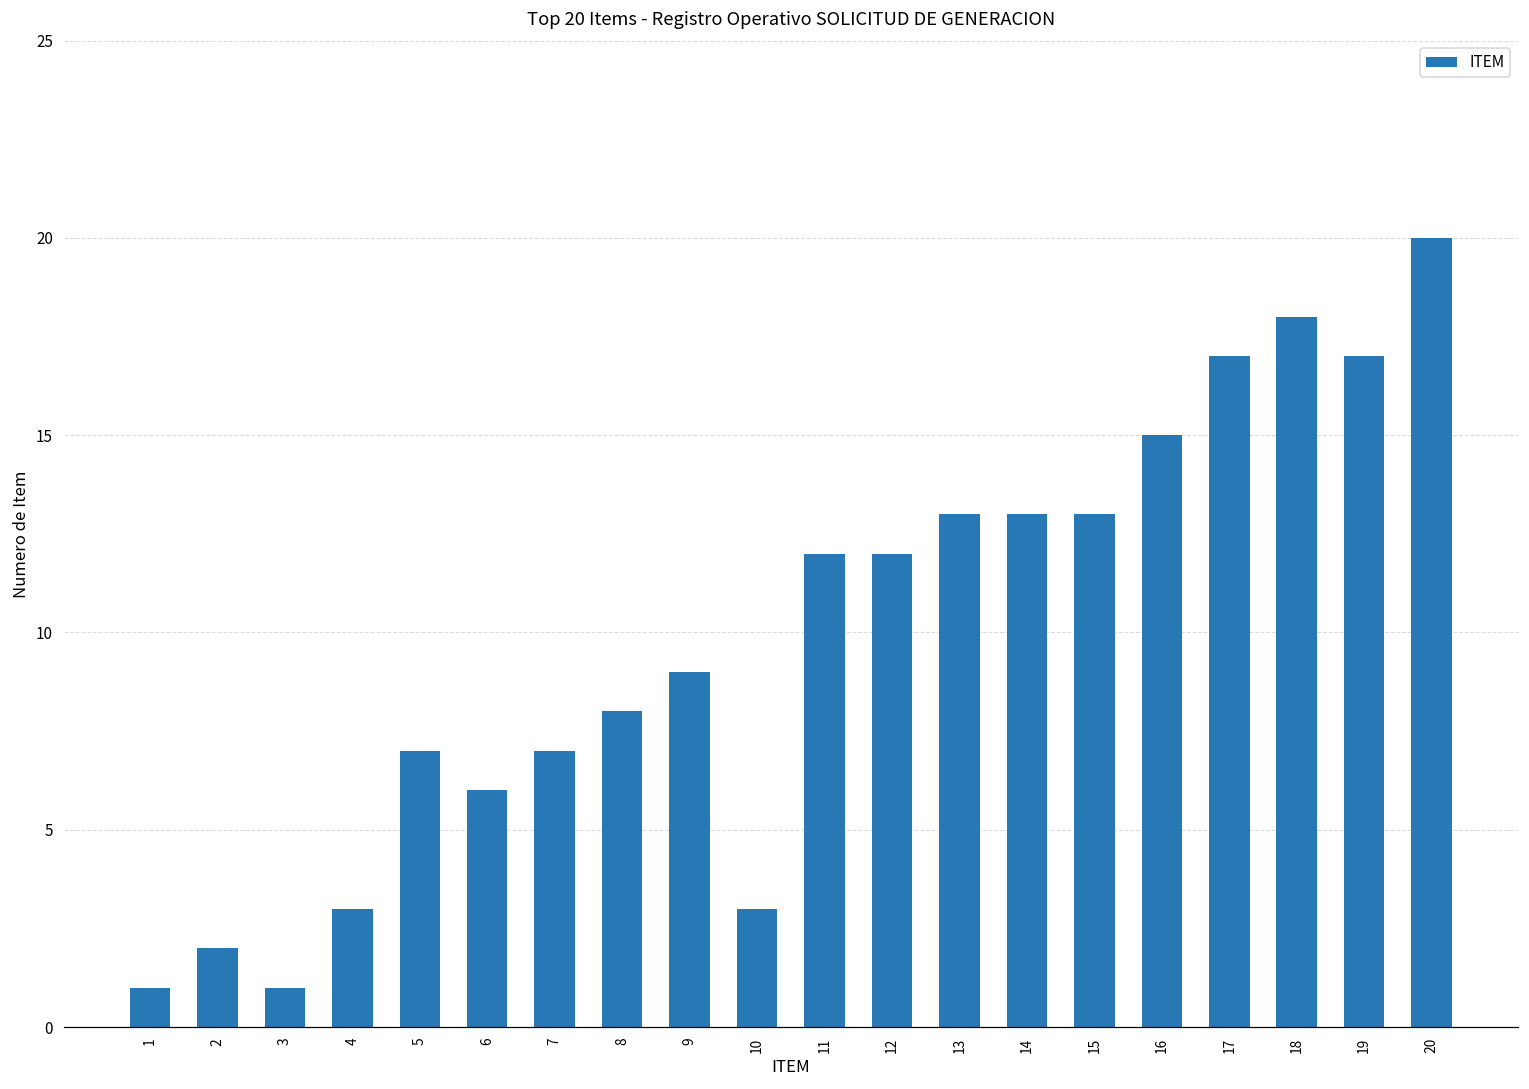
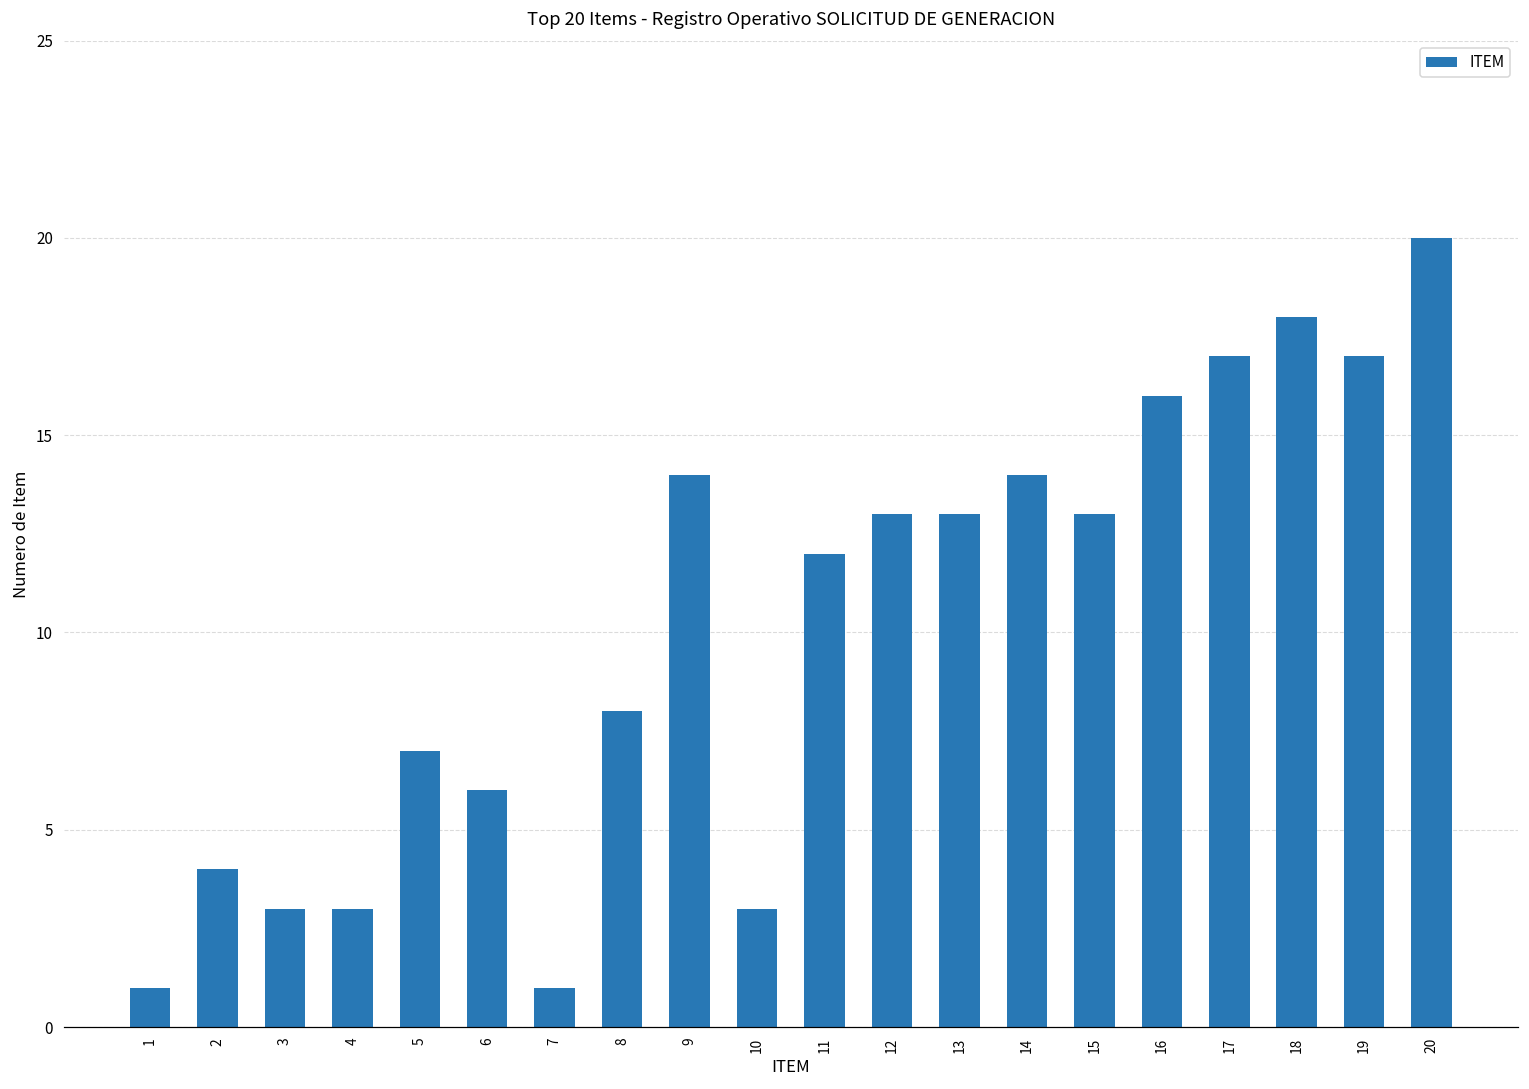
2: 2 -> 4
3: 1 -> 3
7: 7 -> 1
9: 9 -> 14
12: 12 -> 13
14: 13 -> 14
16: 15 -> 16
